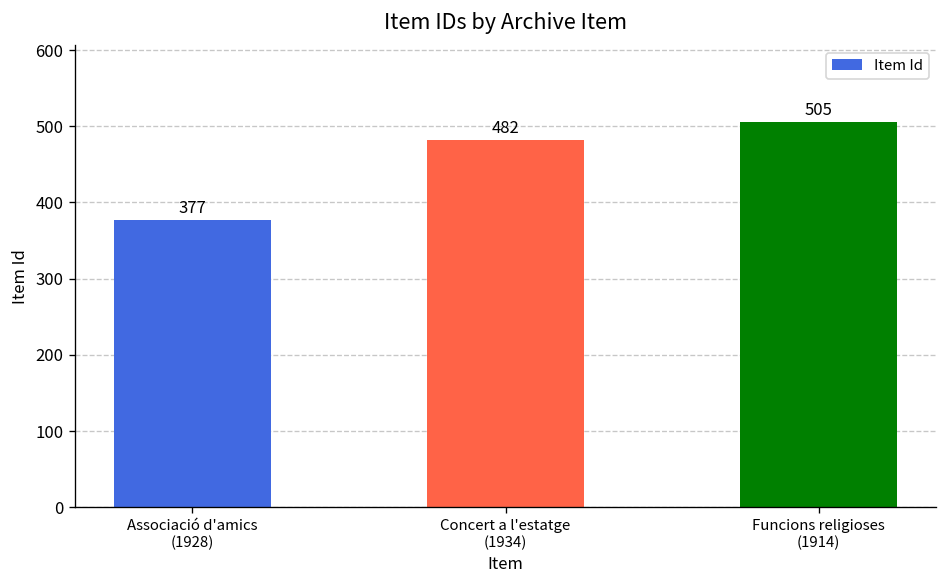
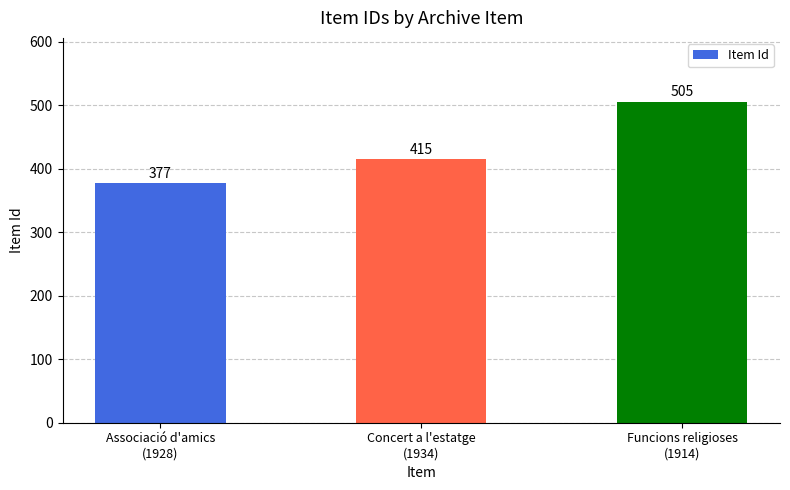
Concert a l'estatge (1934): 482 -> 415
